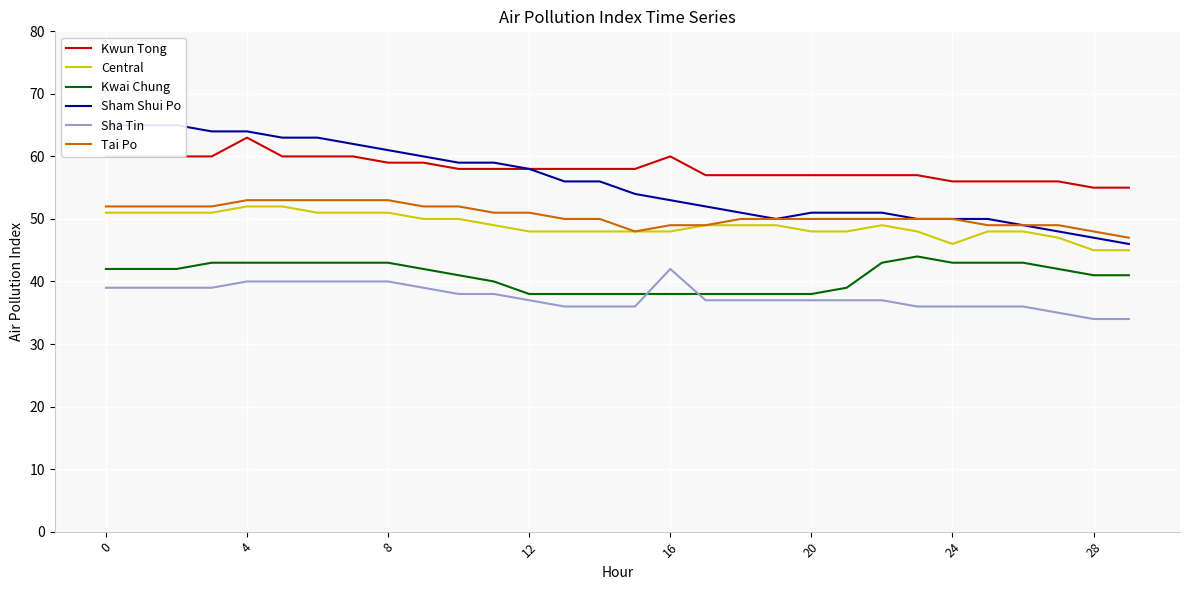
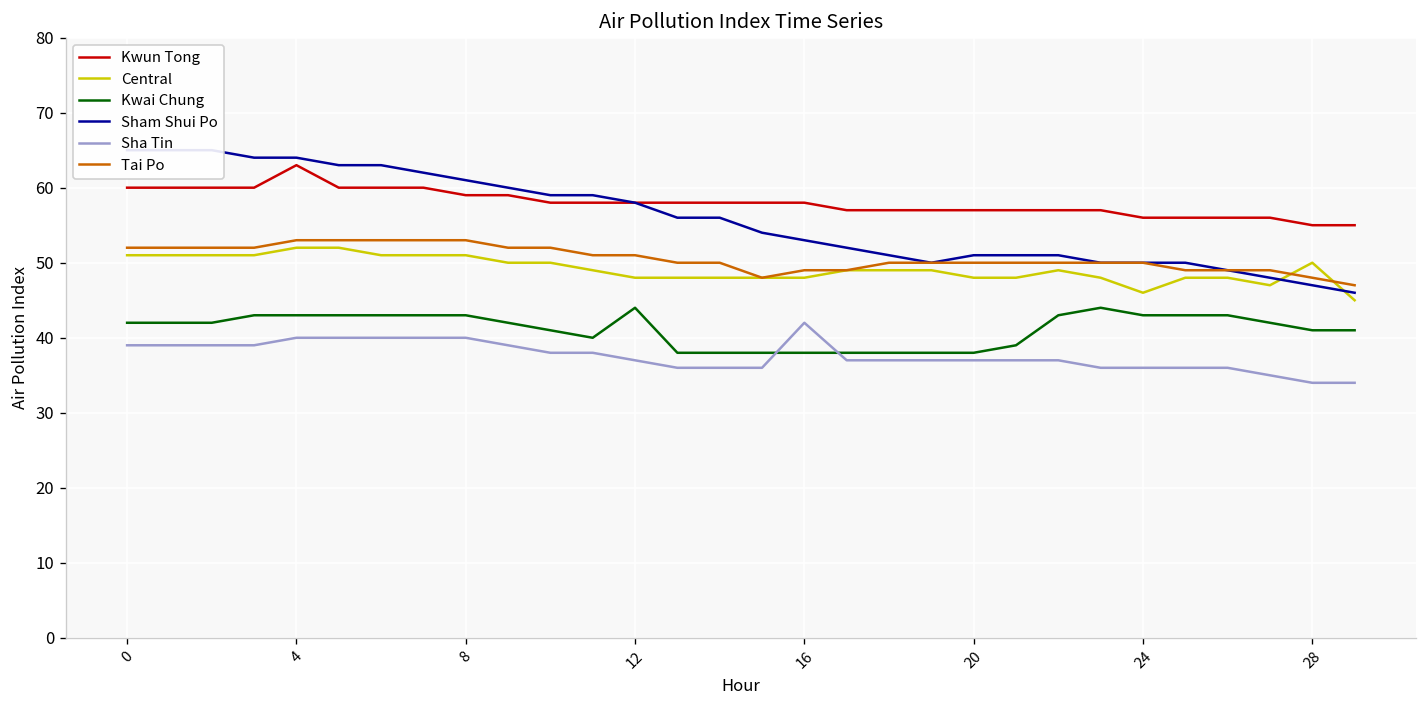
Kwai Chung, 12: 38 -> 44
Kwun Tong, 16: 60 -> 58
Central, 28: 45 -> 50
